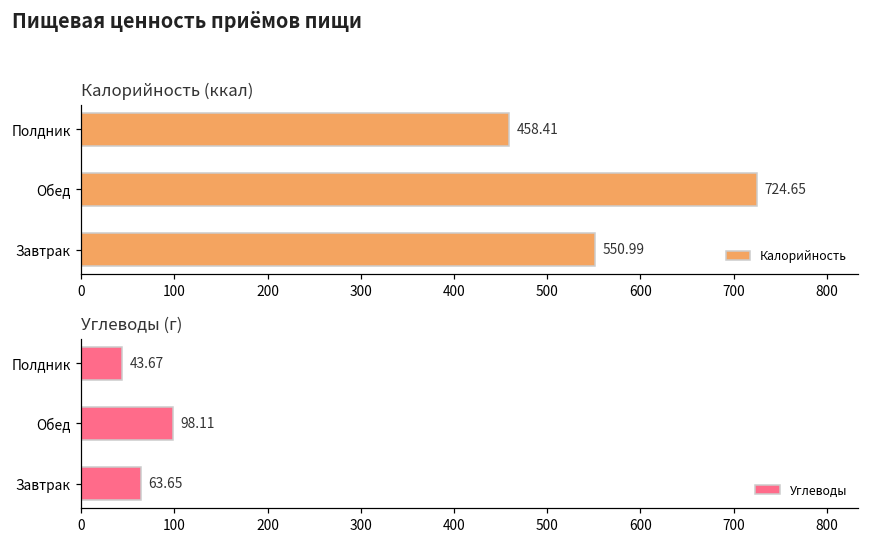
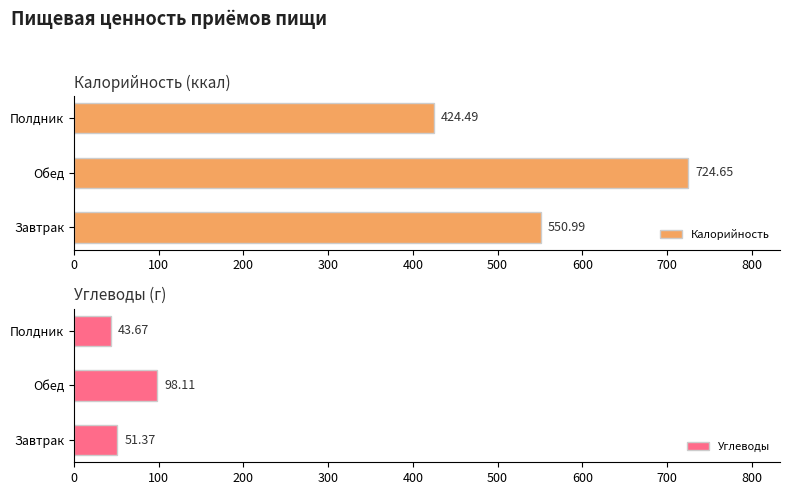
Калорийность (ккал), Полдник: 458.41 -> 424.49
Углеводы (г), Завтрак: 63.65 -> 51.37
